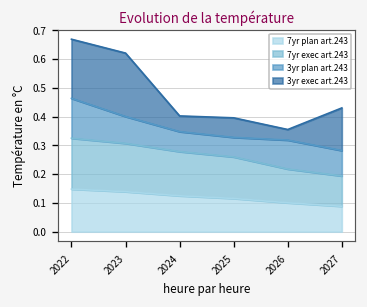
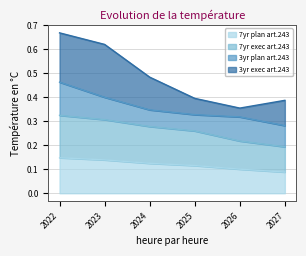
3yr exec art.243, 2024: 0.05 -> 0.14
3yr exec art.243, 2027: 0.15 -> 0.11
